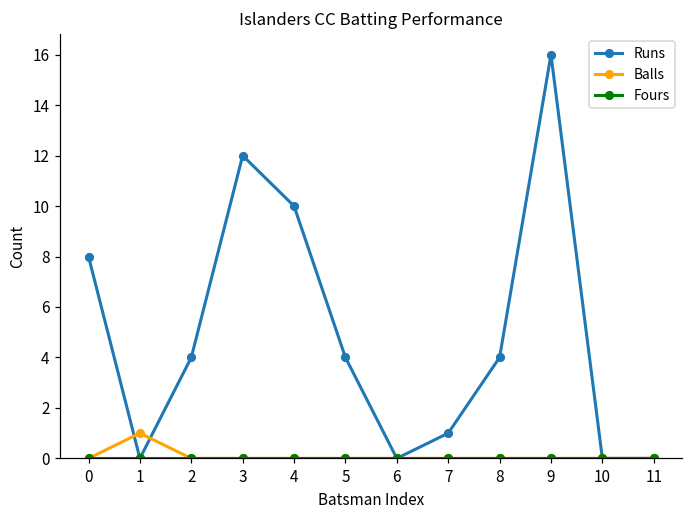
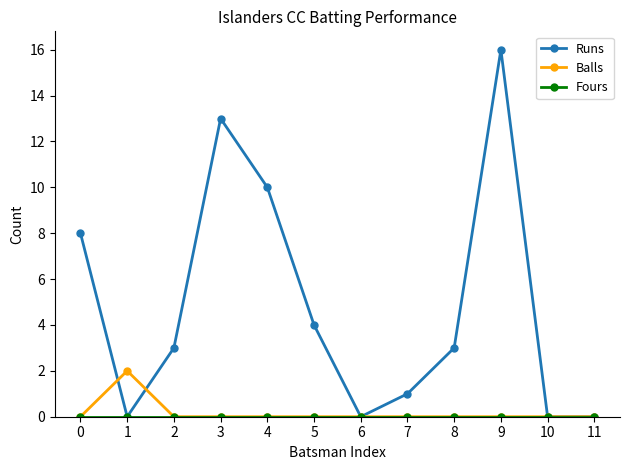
Balls, 1: 1 -> 2
Runs, 2: 4 -> 3
Runs, 3: 12 -> 13
Runs, 8: 4 -> 3
